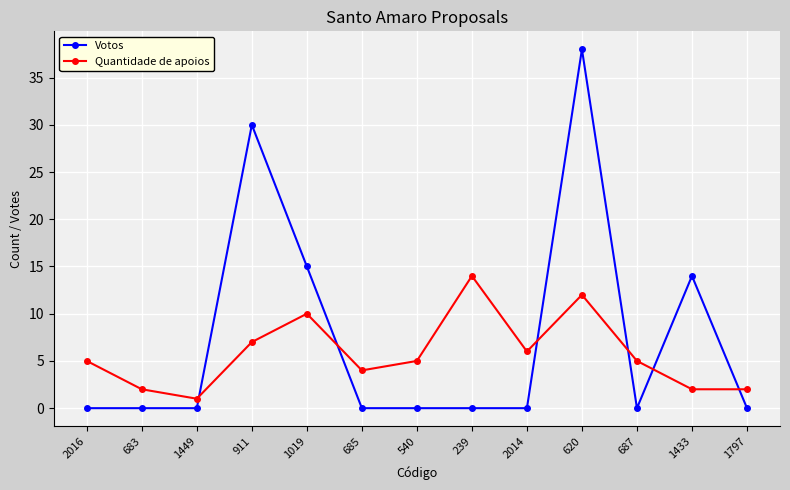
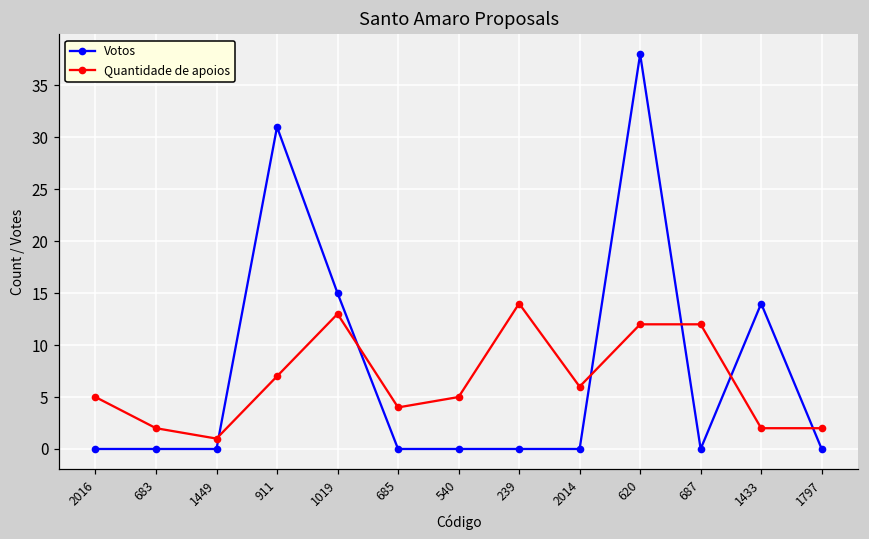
Votos, 911: 30 -> 31
Quantidade de apoios, 1019: 10 -> 13
Quantidade de apoios, 687: 5 -> 12
